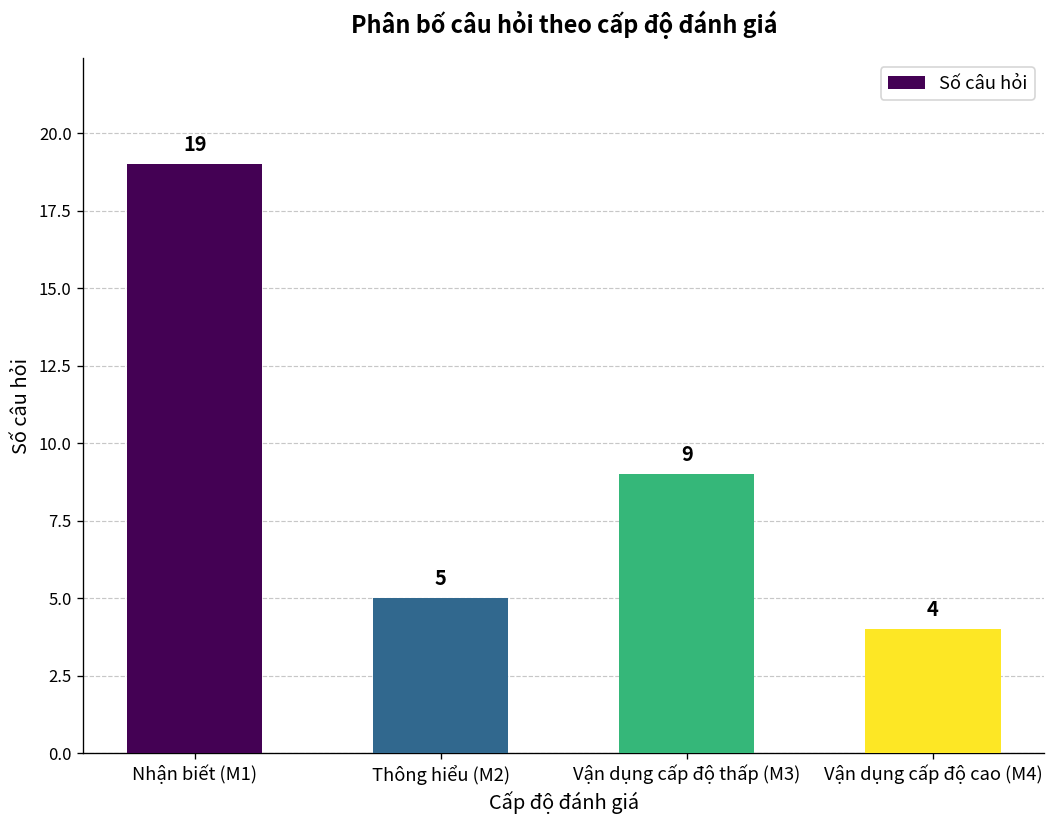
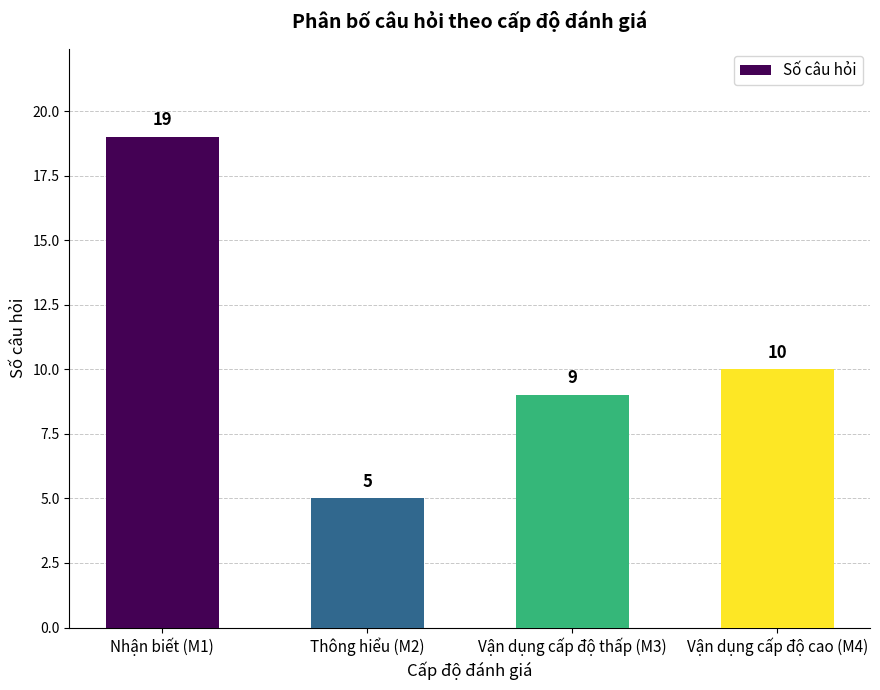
Vận dụng cấp độ cao (M4): 4 -> 10
